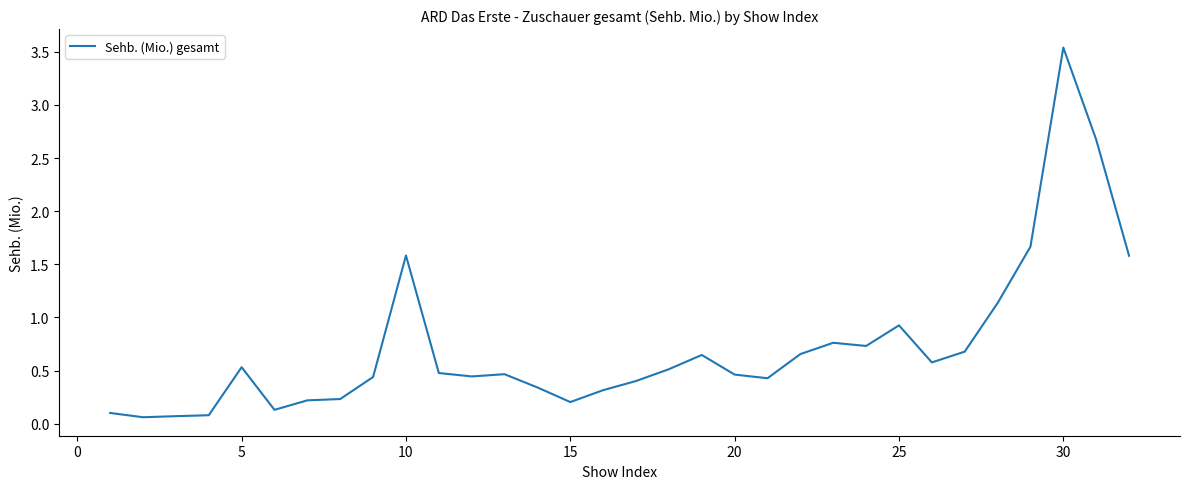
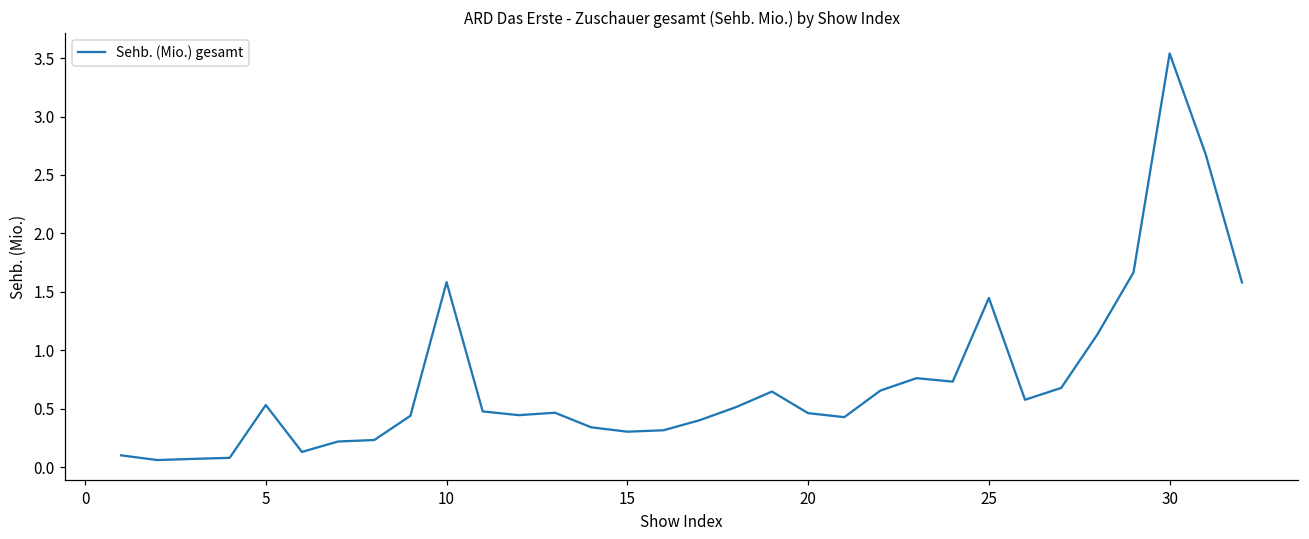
15: 0.20 -> 0.30
25: 0.93 -> 1.45
